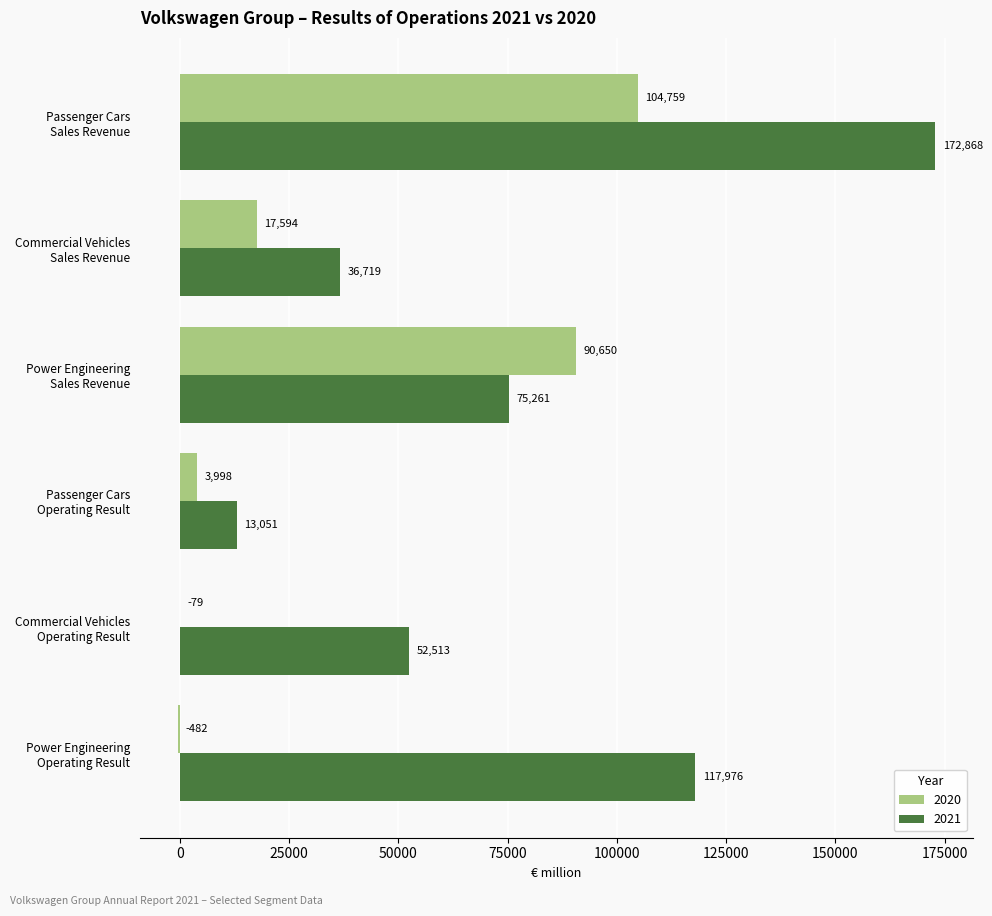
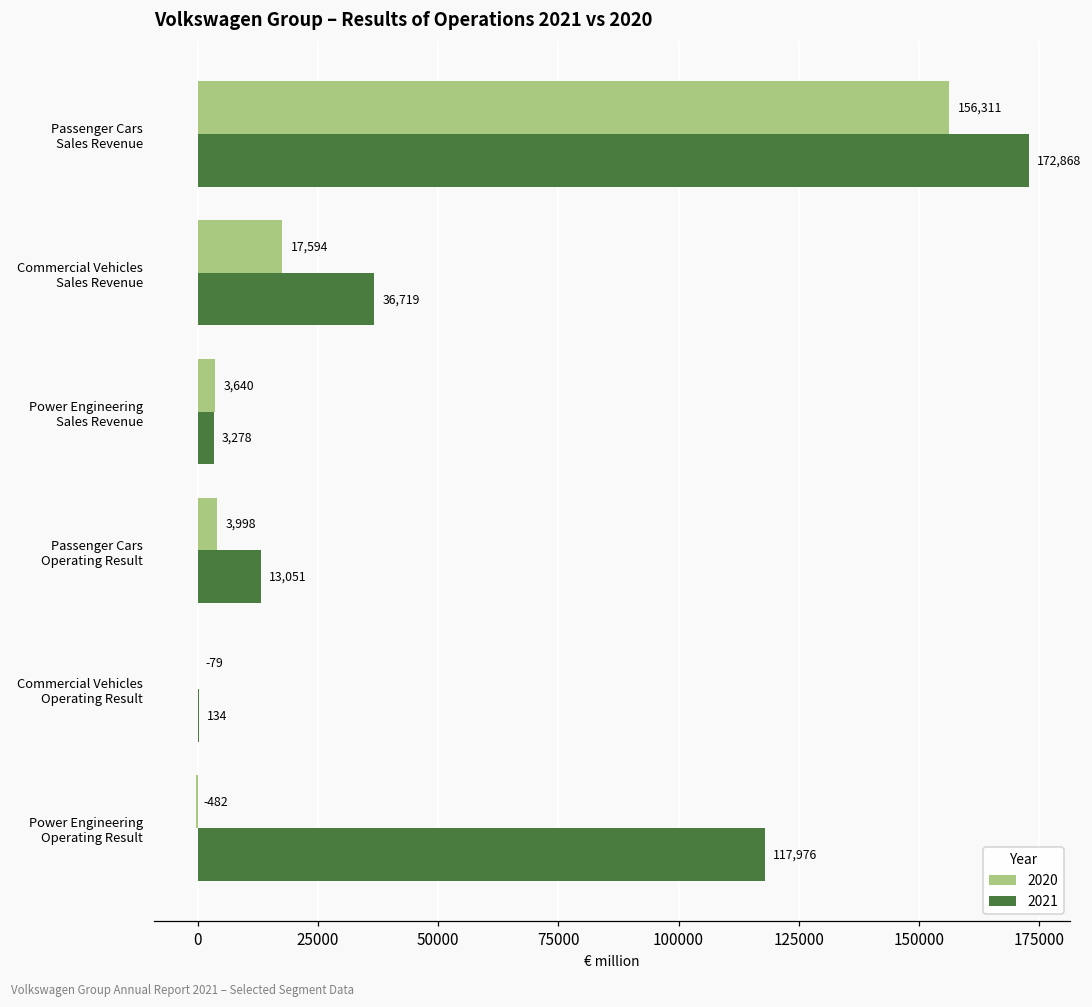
2020, Passenger Cars Sales Revenue: 104,759 -> 156,311
2020, Power Engineering Sales Revenue: 90,650 -> 3,640
2021, Power Engineering Sales Revenue: 75,261 -> 3,278
2021, Commercial Vehicles Operating Result: 52,513 -> 134
